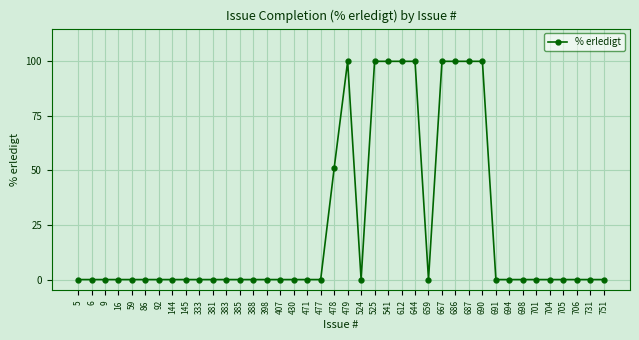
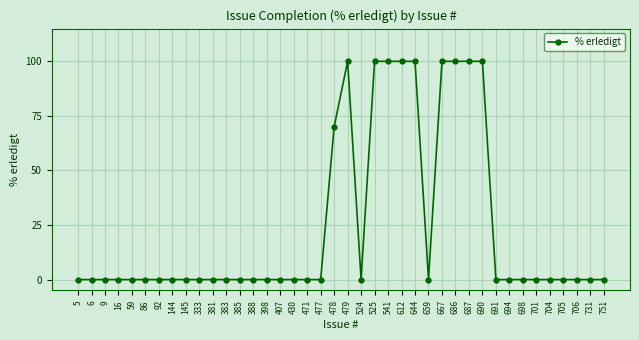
478: 51 -> 70
